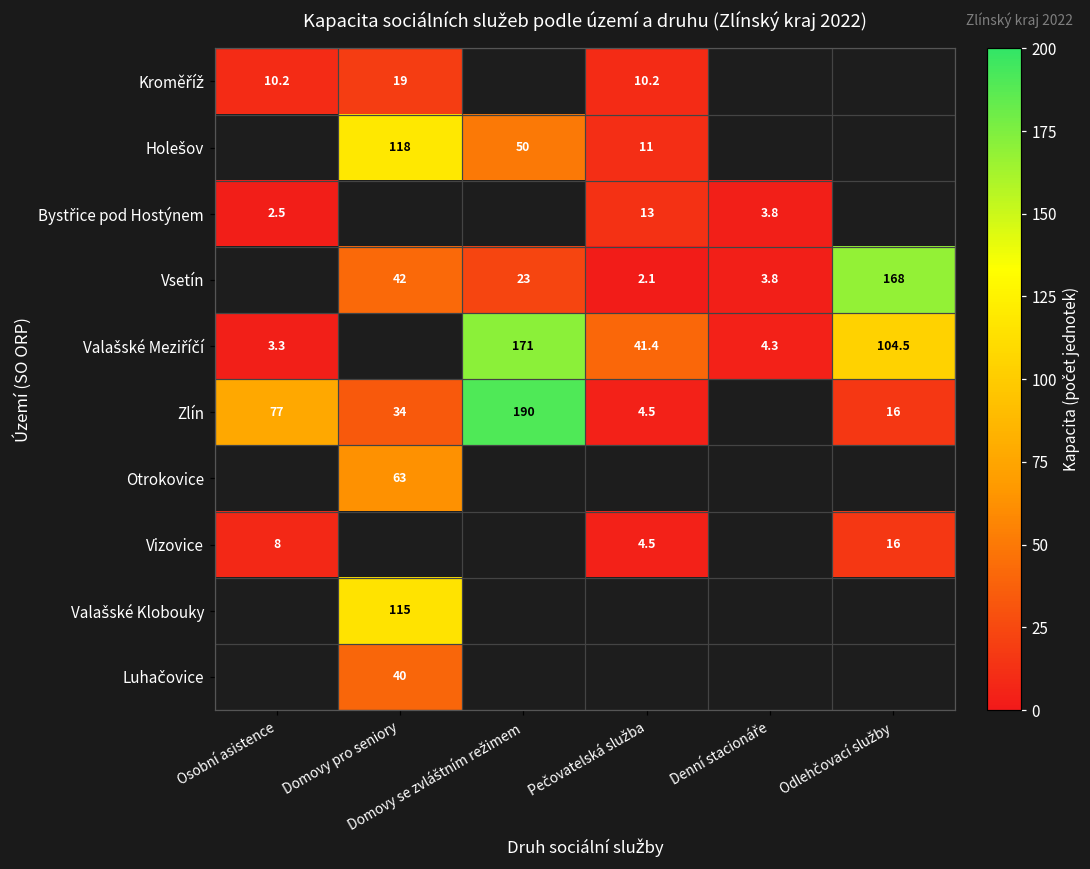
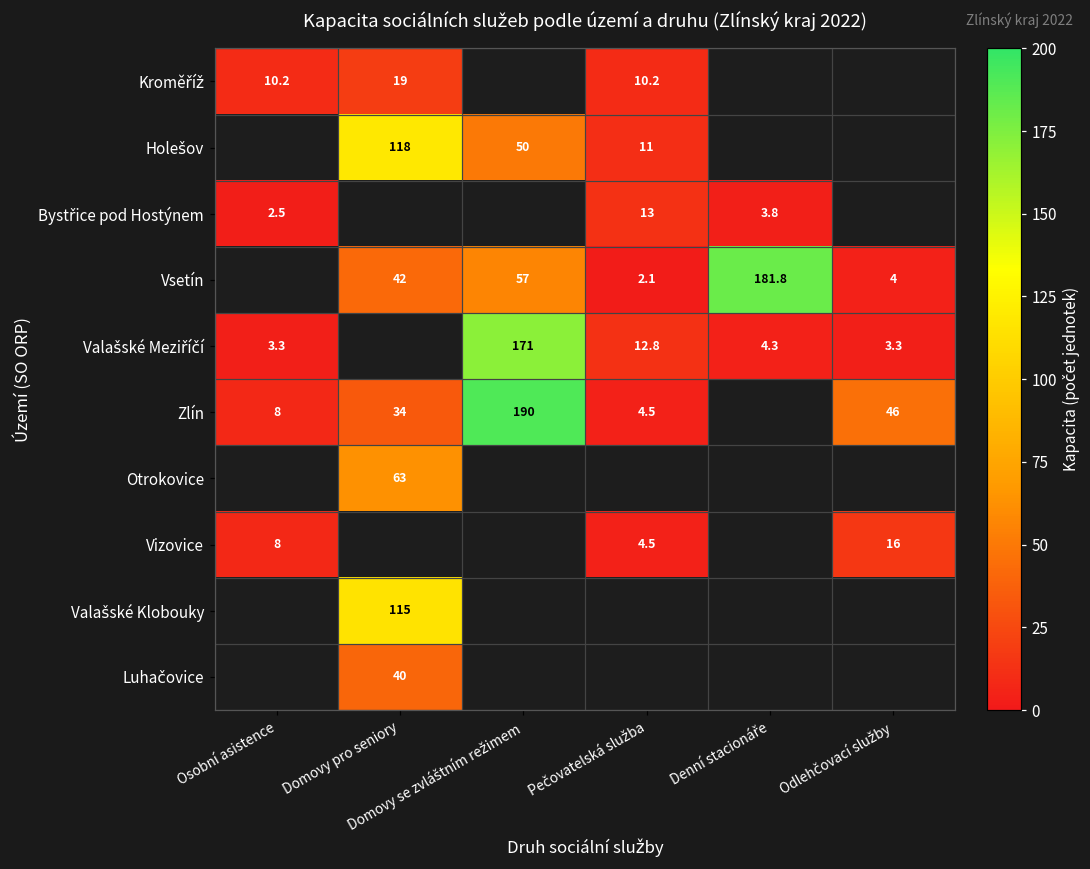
Vsetín, Domovy se zvláštním režimem: 23 -> 57
Vsetín, Denní stacionáře: 3.8 -> 181.8
Vsetín, Odlehčovací služby: 168 -> 4
Valašské Meziříčí, Pečovatelská služba: 41.4 -> 12.8
Valašské Meziříčí, Odlehčovací služby: 104.5 -> 3.3
Zlín, Osobní asistence: 77 -> 8
Zlín, Odlehčovací služby: 16 -> 46
